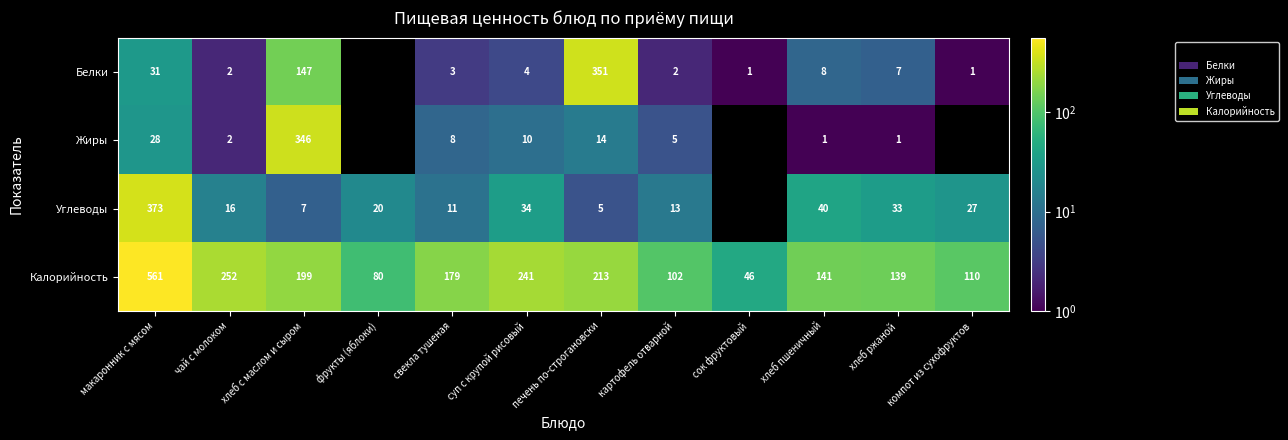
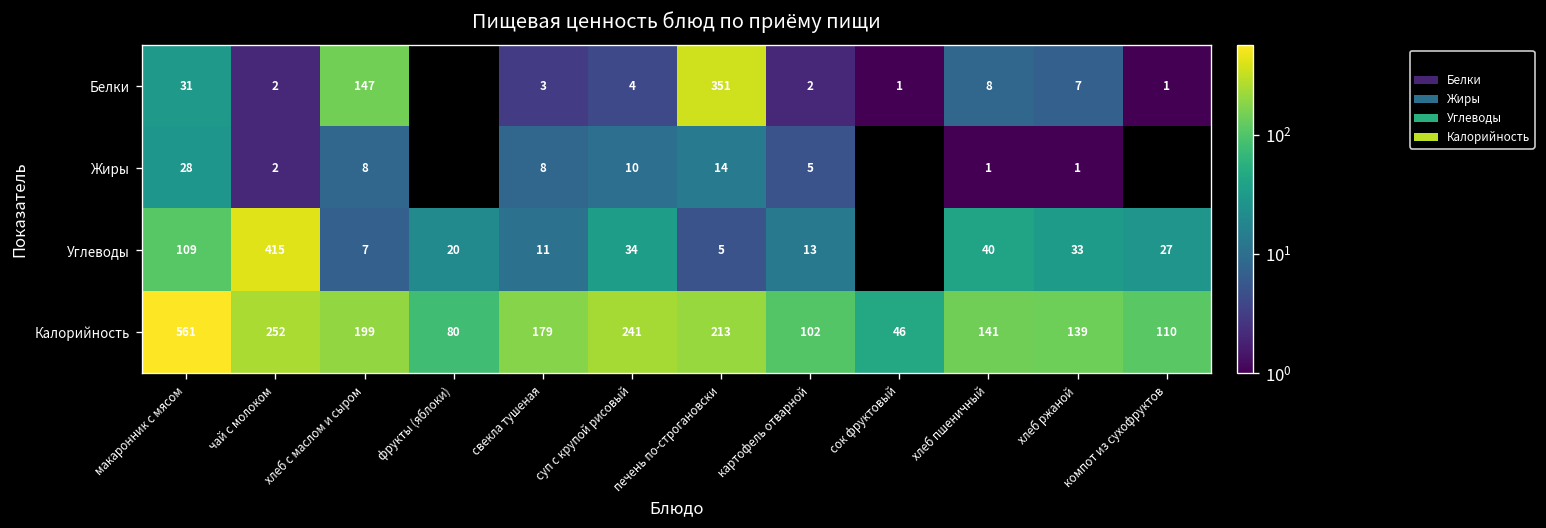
Жиры, хлеб с маслом и сыром: 346 -> 8
Углеводы, макаронник с мясом: 373 -> 109
Углеводы, чай с молоком: 16 -> 415
